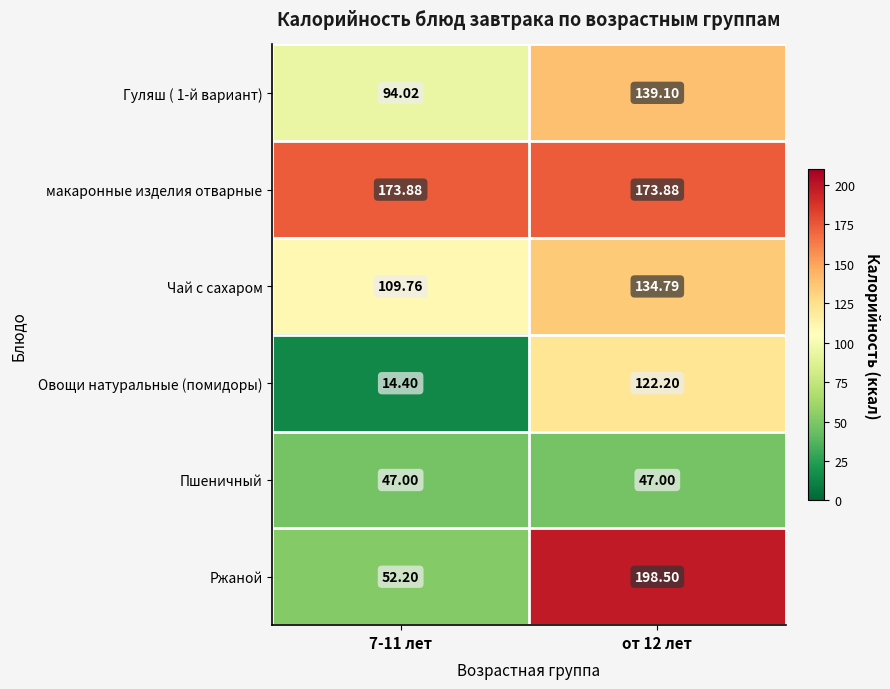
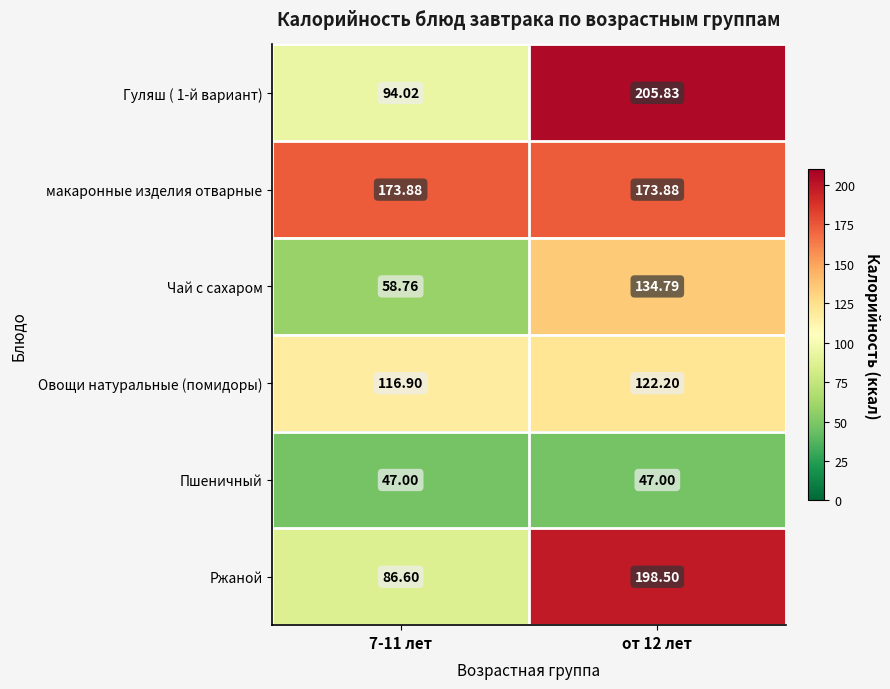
Гуляш ( 1-й вариант), от 12 лет: 139.10 -> 205.83
Чай с сахаром, 7-11 лет: 109.76 -> 58.76
Овощи натуральные (помидоры), 7-11 лет: 14.40 -> 116.90
Ржаной, 7-11 лет: 52.20 -> 86.60
